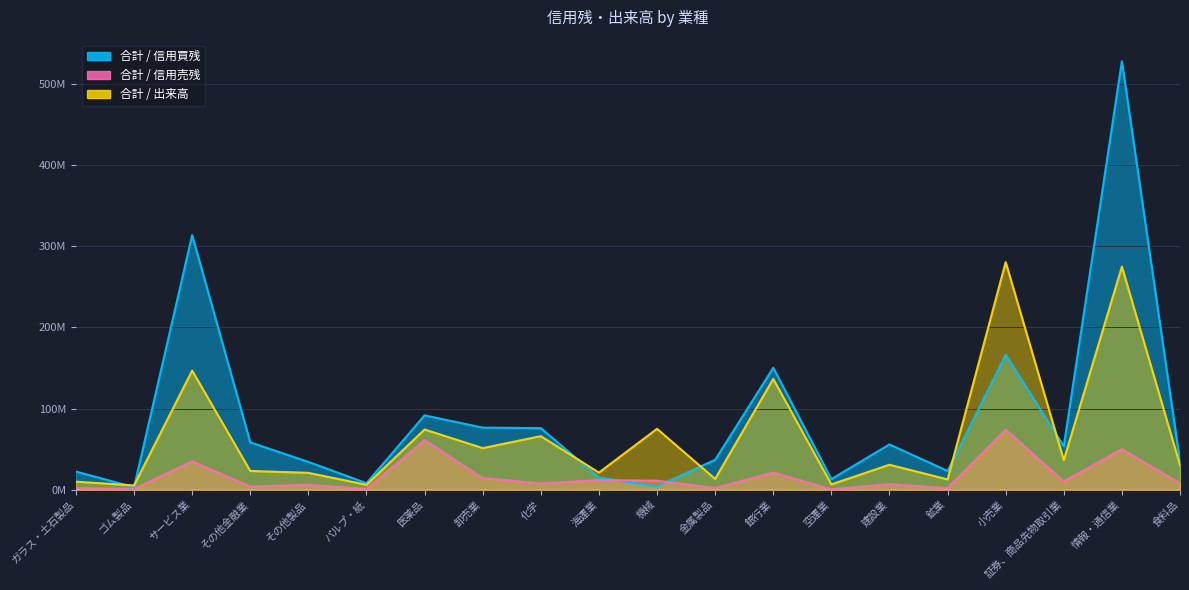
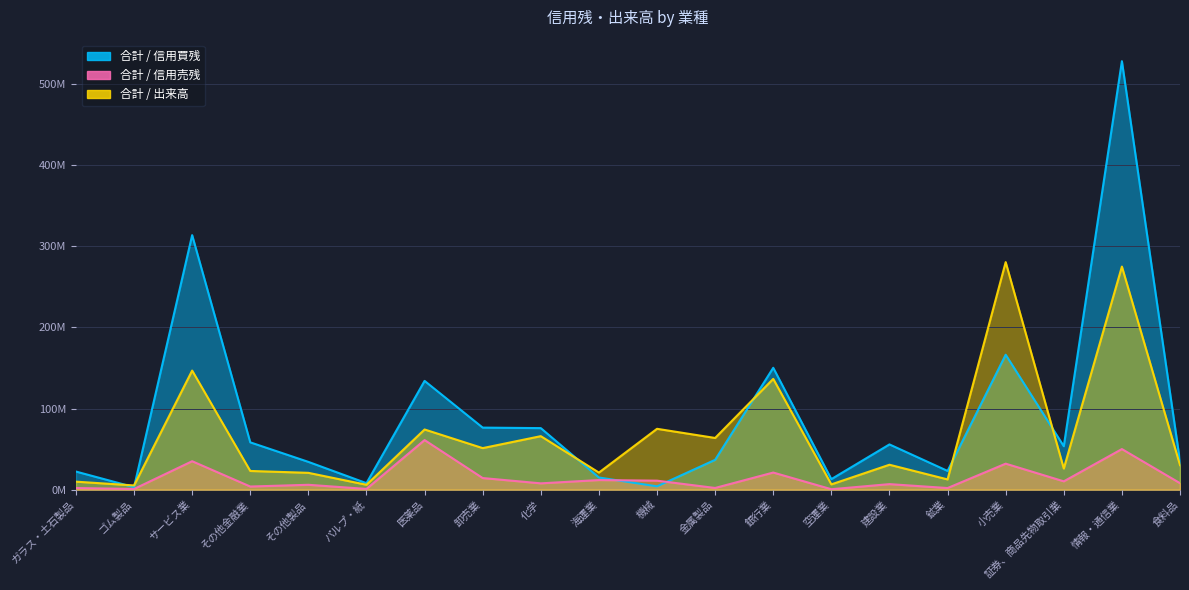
合計 / 信用買残, 医薬品: 90000000 -> 130000000
合計 / 出来高, 金属製品: 10000000 -> 60000000
合計 / 信用売残, 小売業: 70000000 -> 30000000
合計 / 出来高, 証券、商品先物取引業: 40000000 -> 30000000
